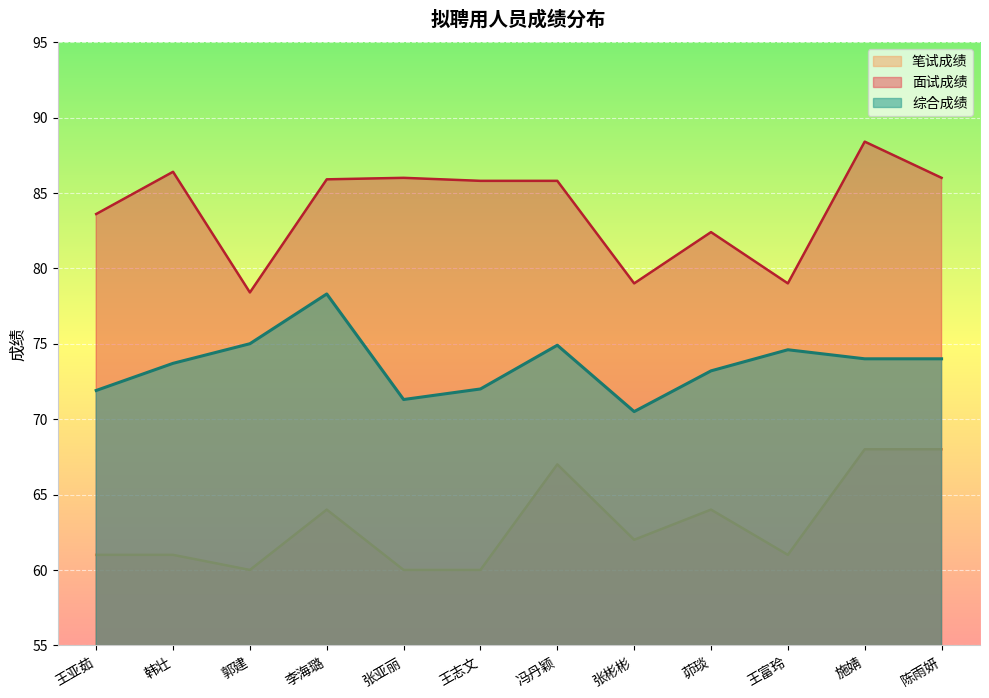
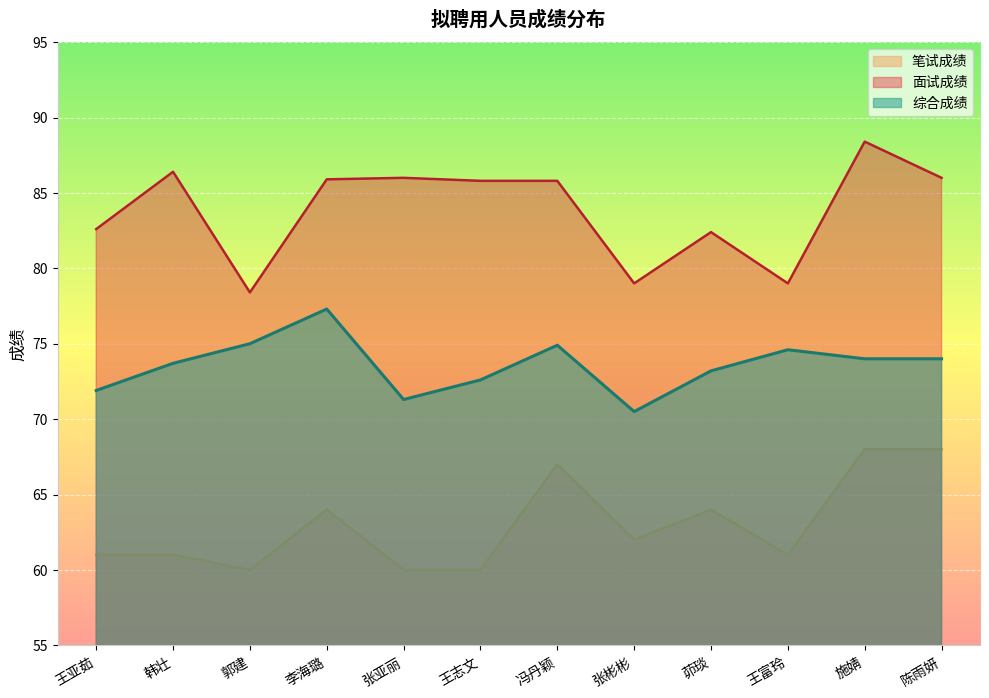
面试成绩, 王亚茹: 83.6 -> 82.6
综合成绩, 李海璐: 78.3 -> 77.3
综合成绩, 王志文: 72.0 -> 72.6
